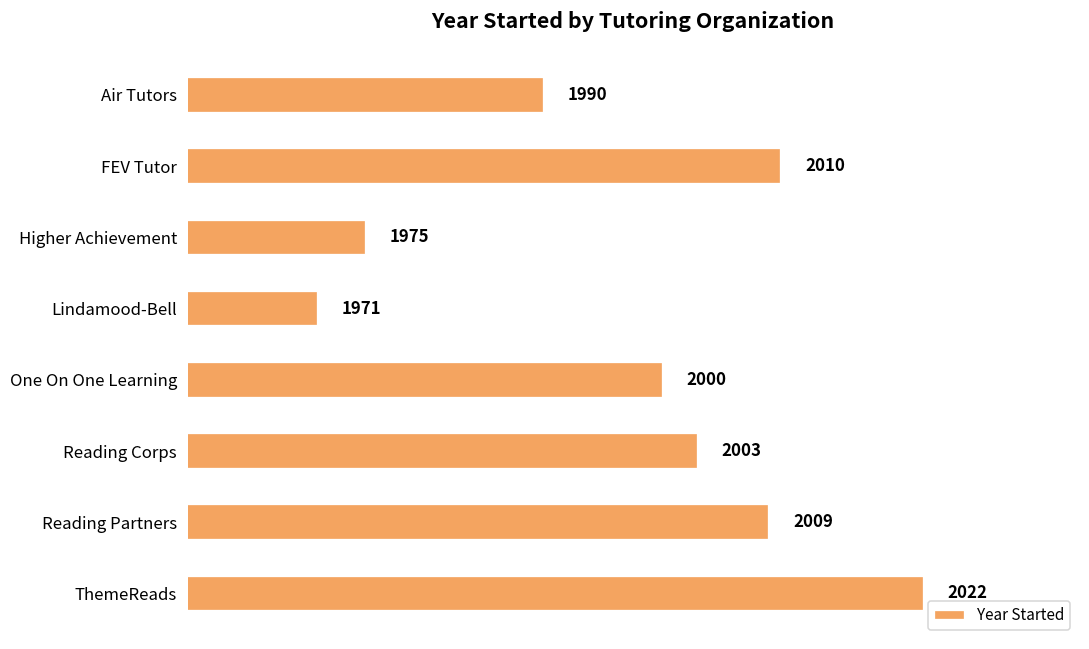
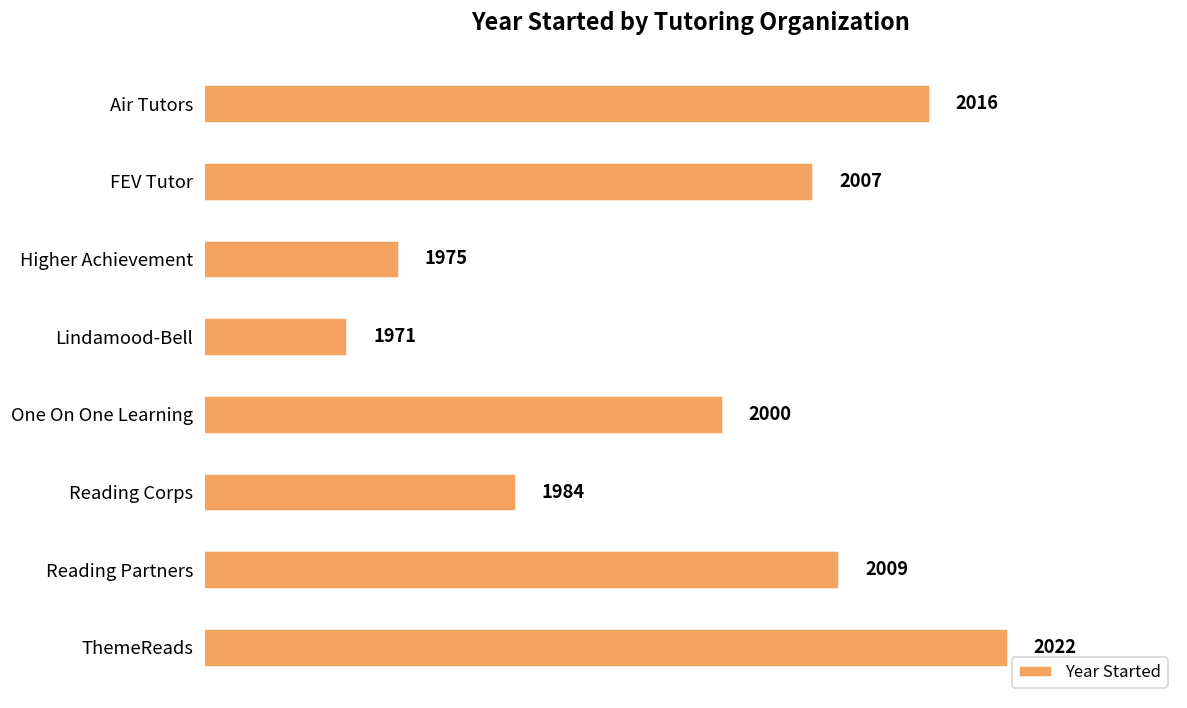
Air Tutors: 1990 -> 2016
FEV Tutor: 2010 -> 2007
Reading Corps: 2003 -> 1984
